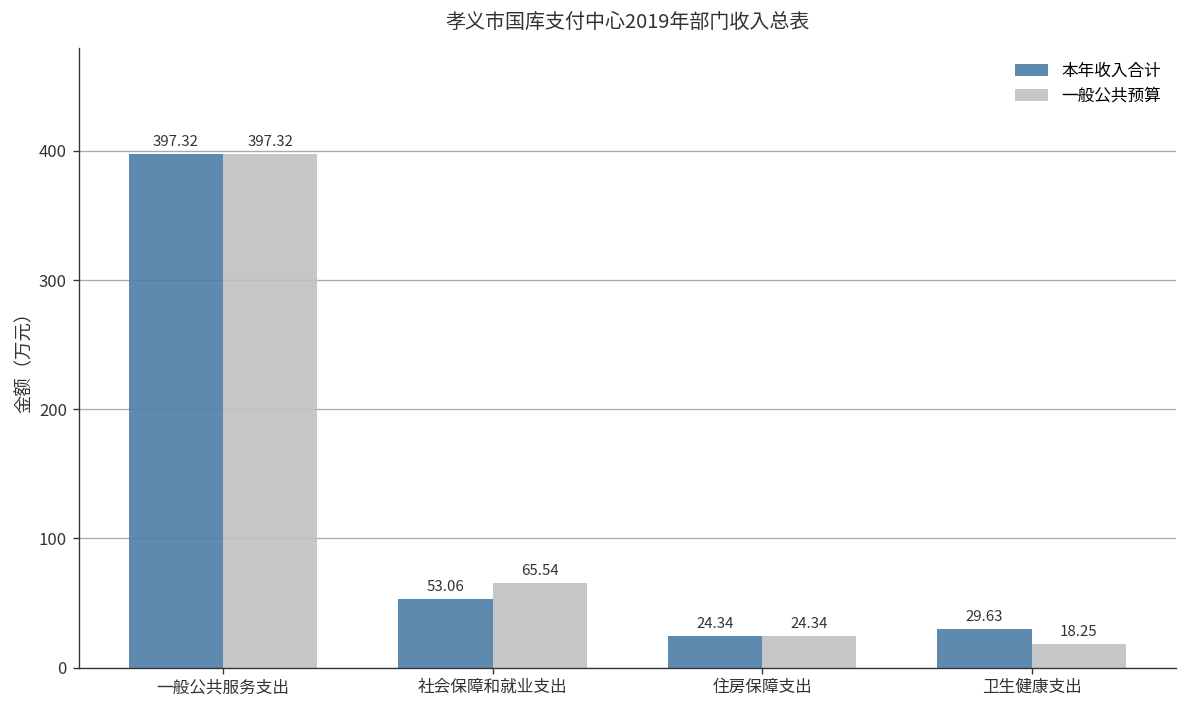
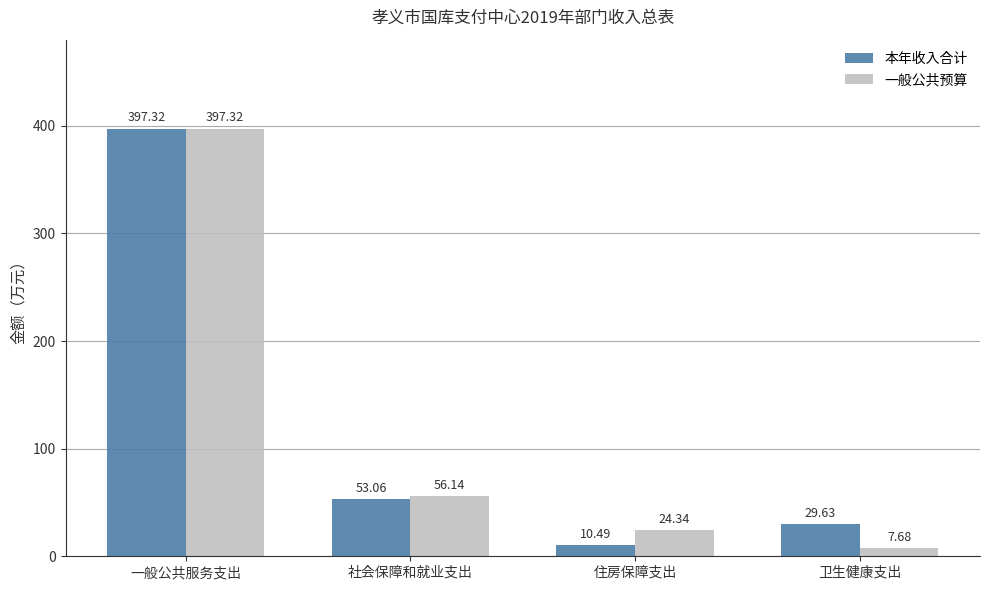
一般公共预算, 社会保障和就业支出: 65.54 -> 56.14
本年收入合计, 住房保障支出: 24.34 -> 10.49
一般公共预算, 卫生健康支出: 18.25 -> 7.68
